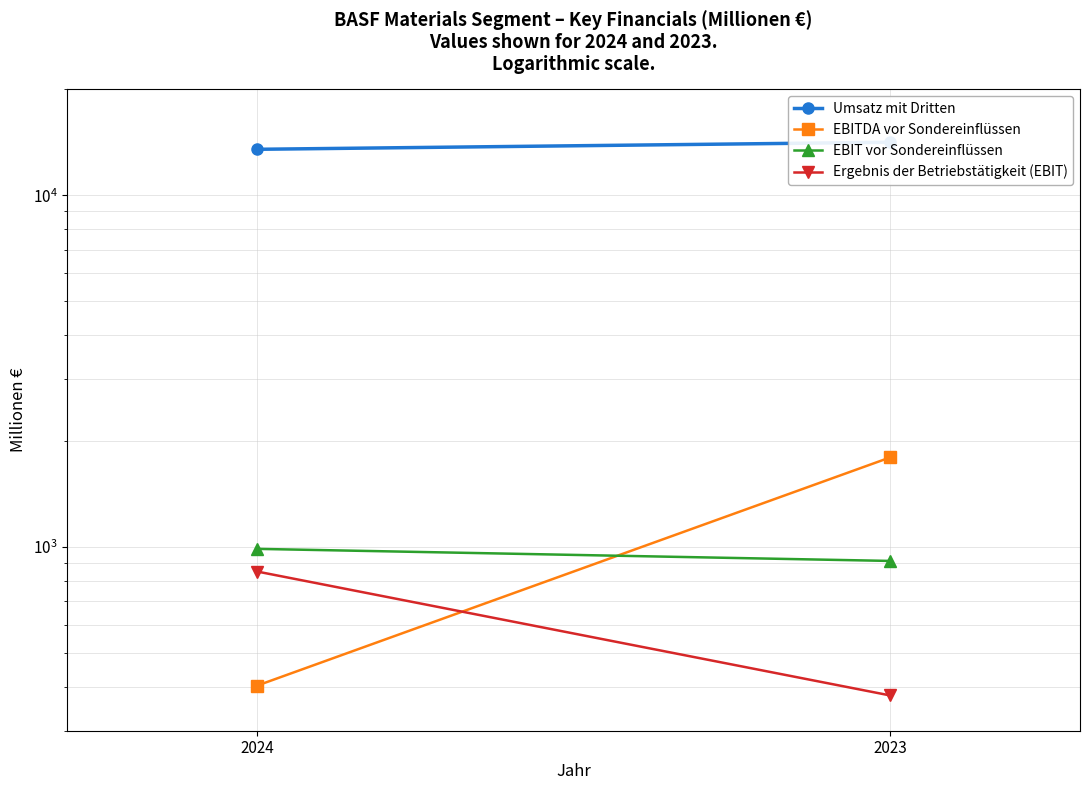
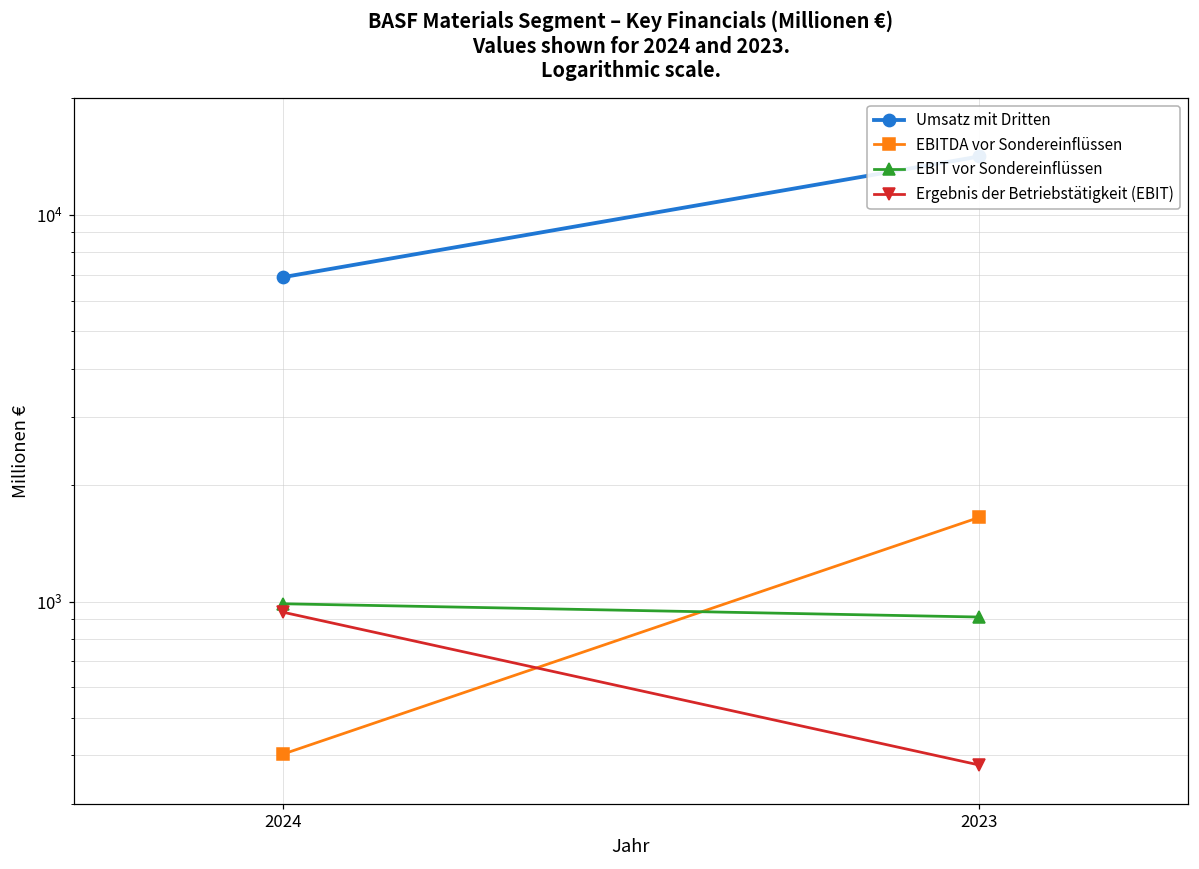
Umsatz mit Dritten, 2024: 13500 -> 6900
Ergebnis der Betriebstätigkeit (EBIT), 2024: 850 -> 940
EBITDA vor Sondereinflüssen, 2023: 1800 -> 1700
